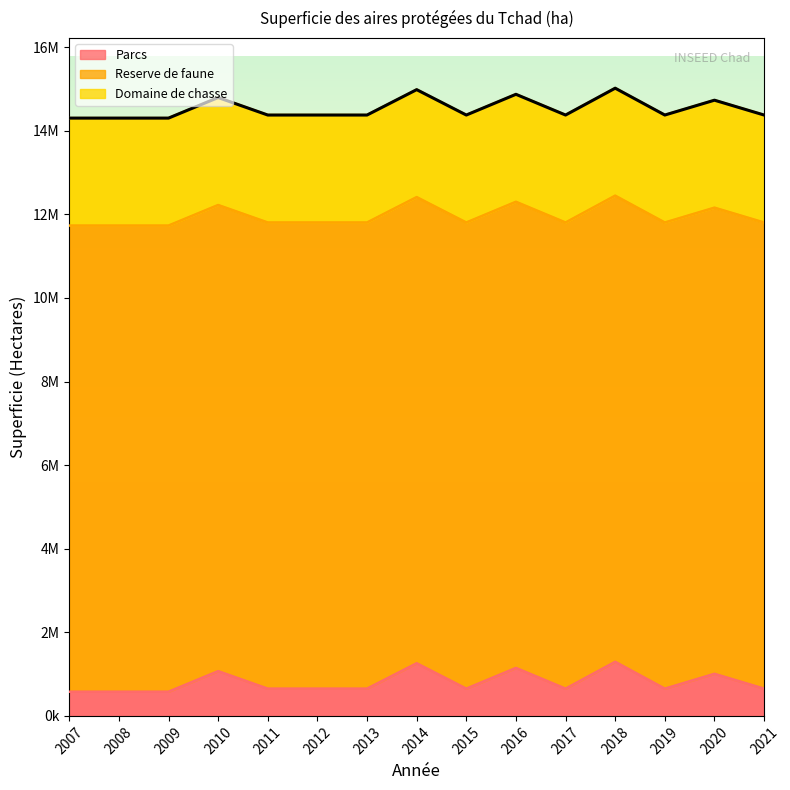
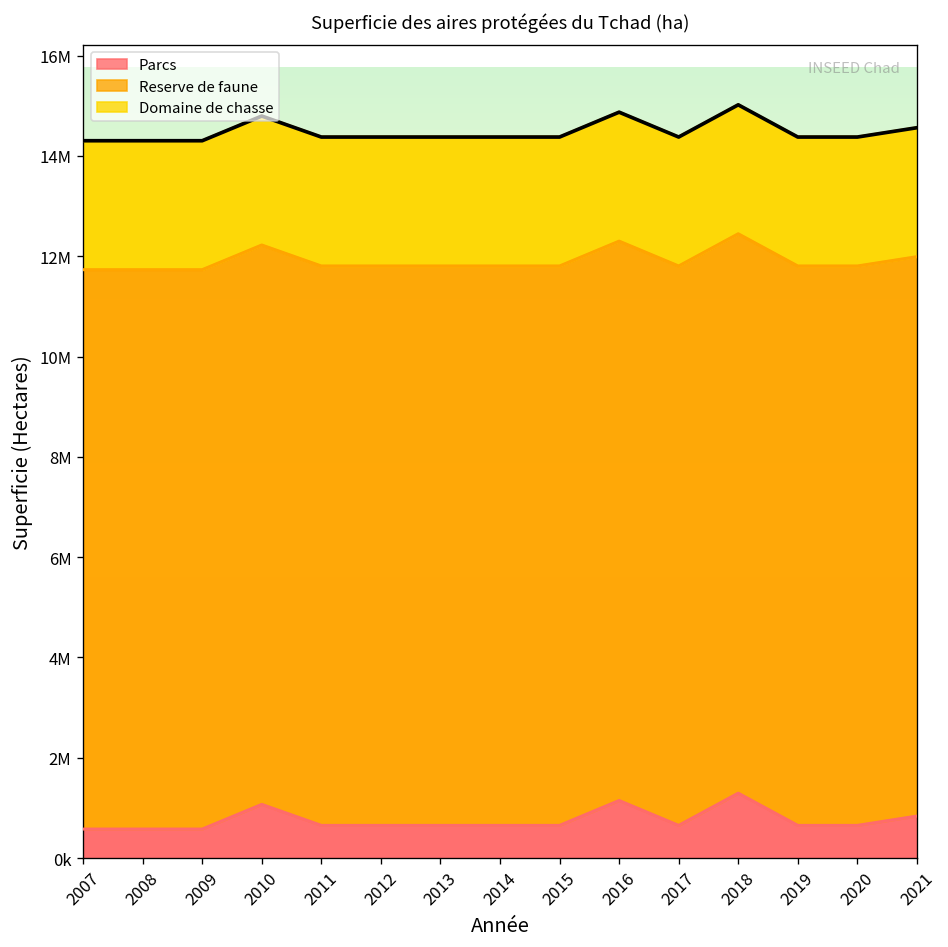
Parcs, 2014: 1300000 -> 700000
Parcs, 2020: 1000000 -> 700000
Parcs, 2021: 700000 -> 800000
